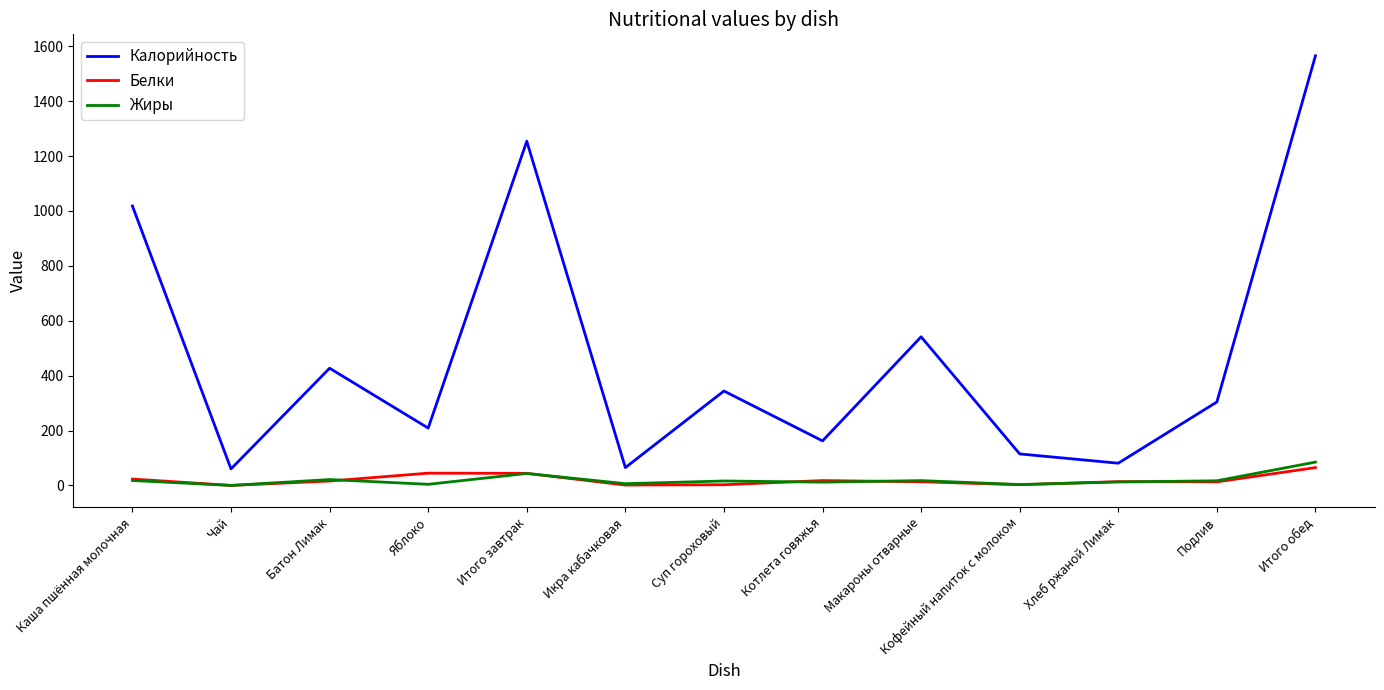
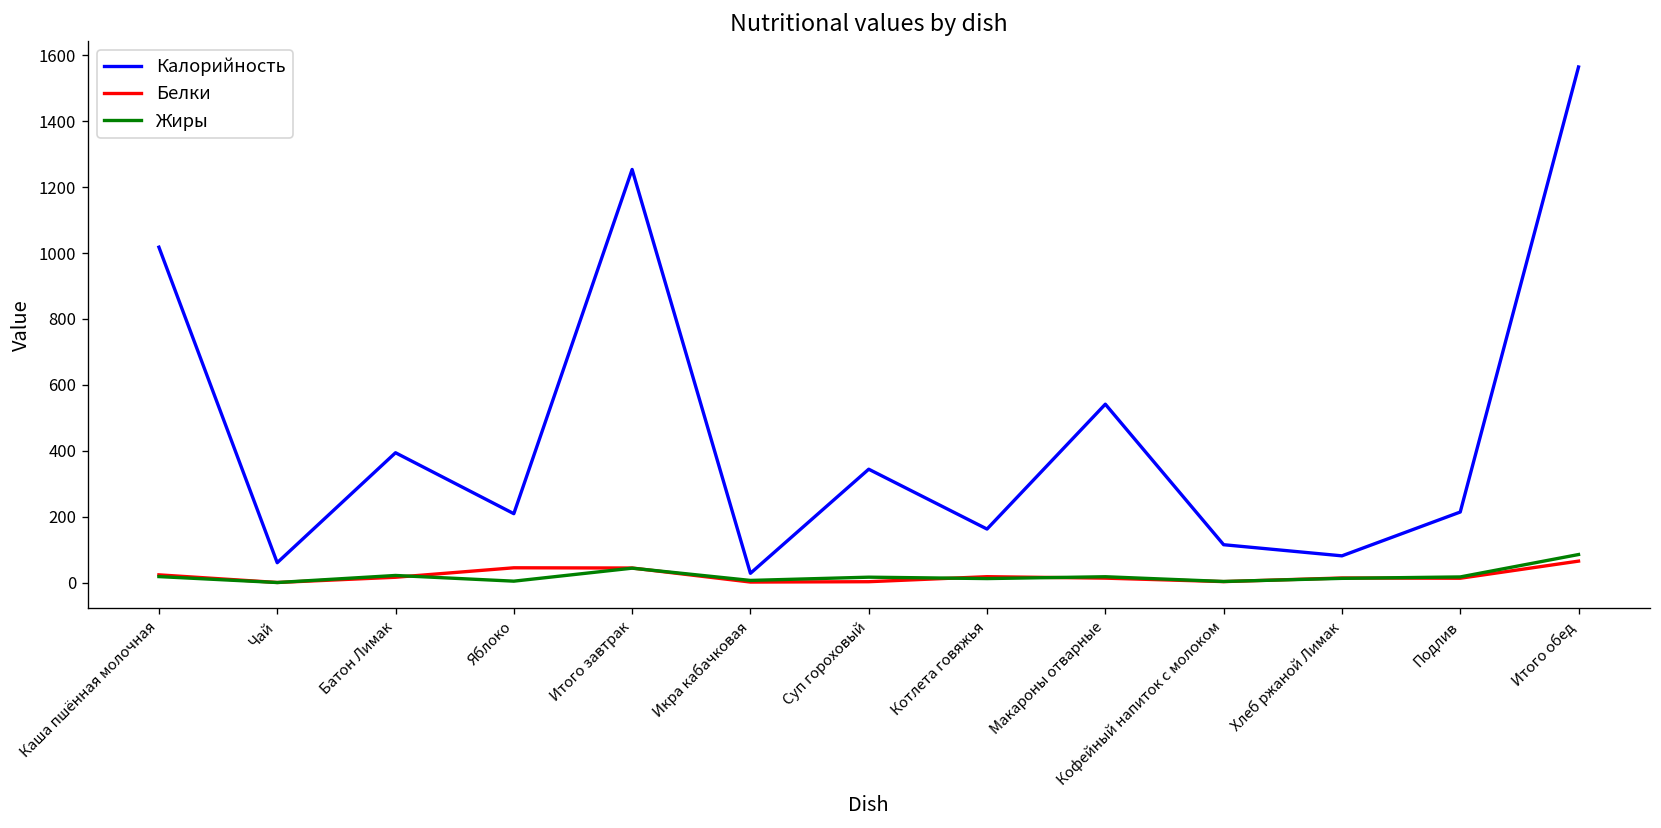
Калорийность, Батон Лимак: 430 -> 390
Калорийность, Икра кабачковая: 70 -> 30
Калорийность, Подлив: 300 -> 210
